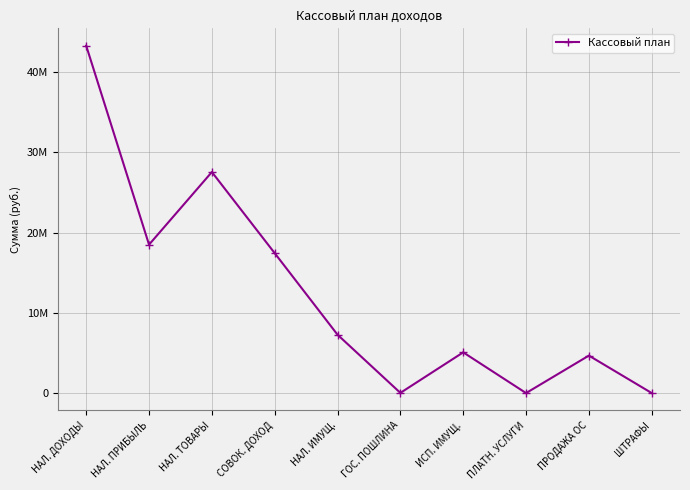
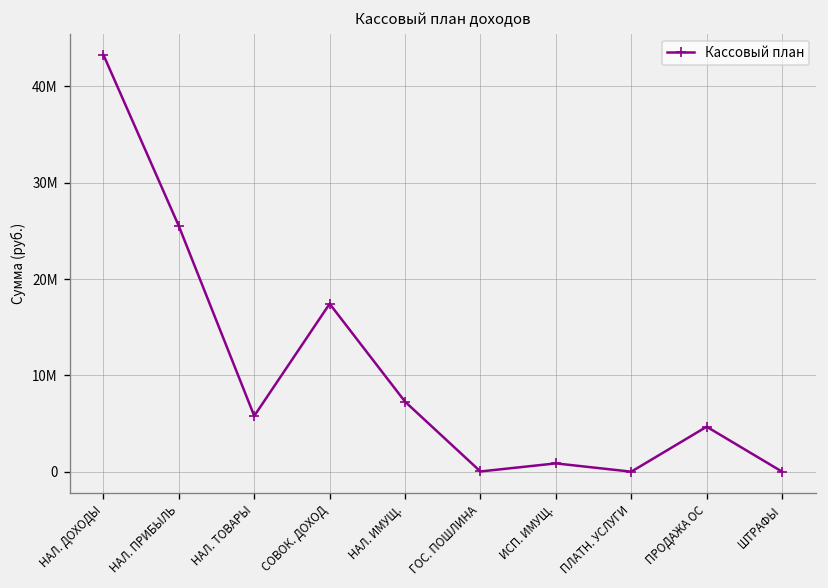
НАЛ. ПРИБЫЛЬ: 18000000 -> 26000000
НАЛ. ТОВАРЫ: 28000000 -> 6000000
ИСП. ИМУЩ.: 5000000 -> 1000000
